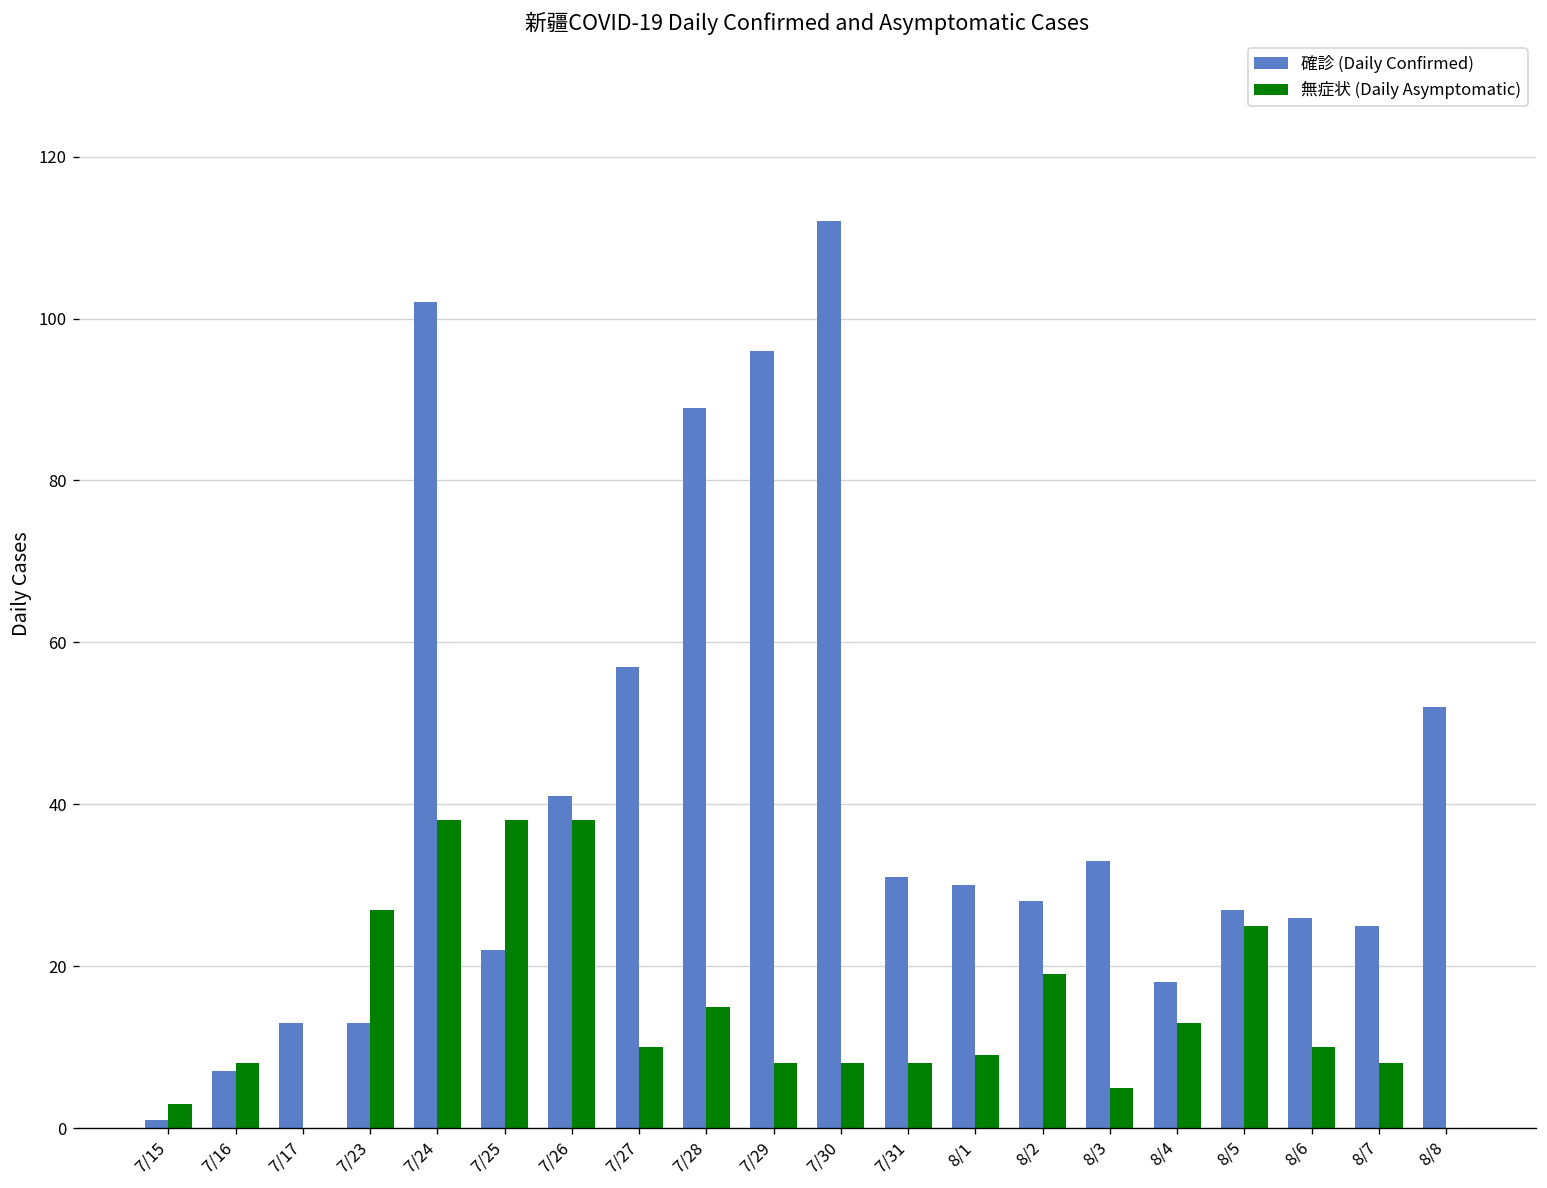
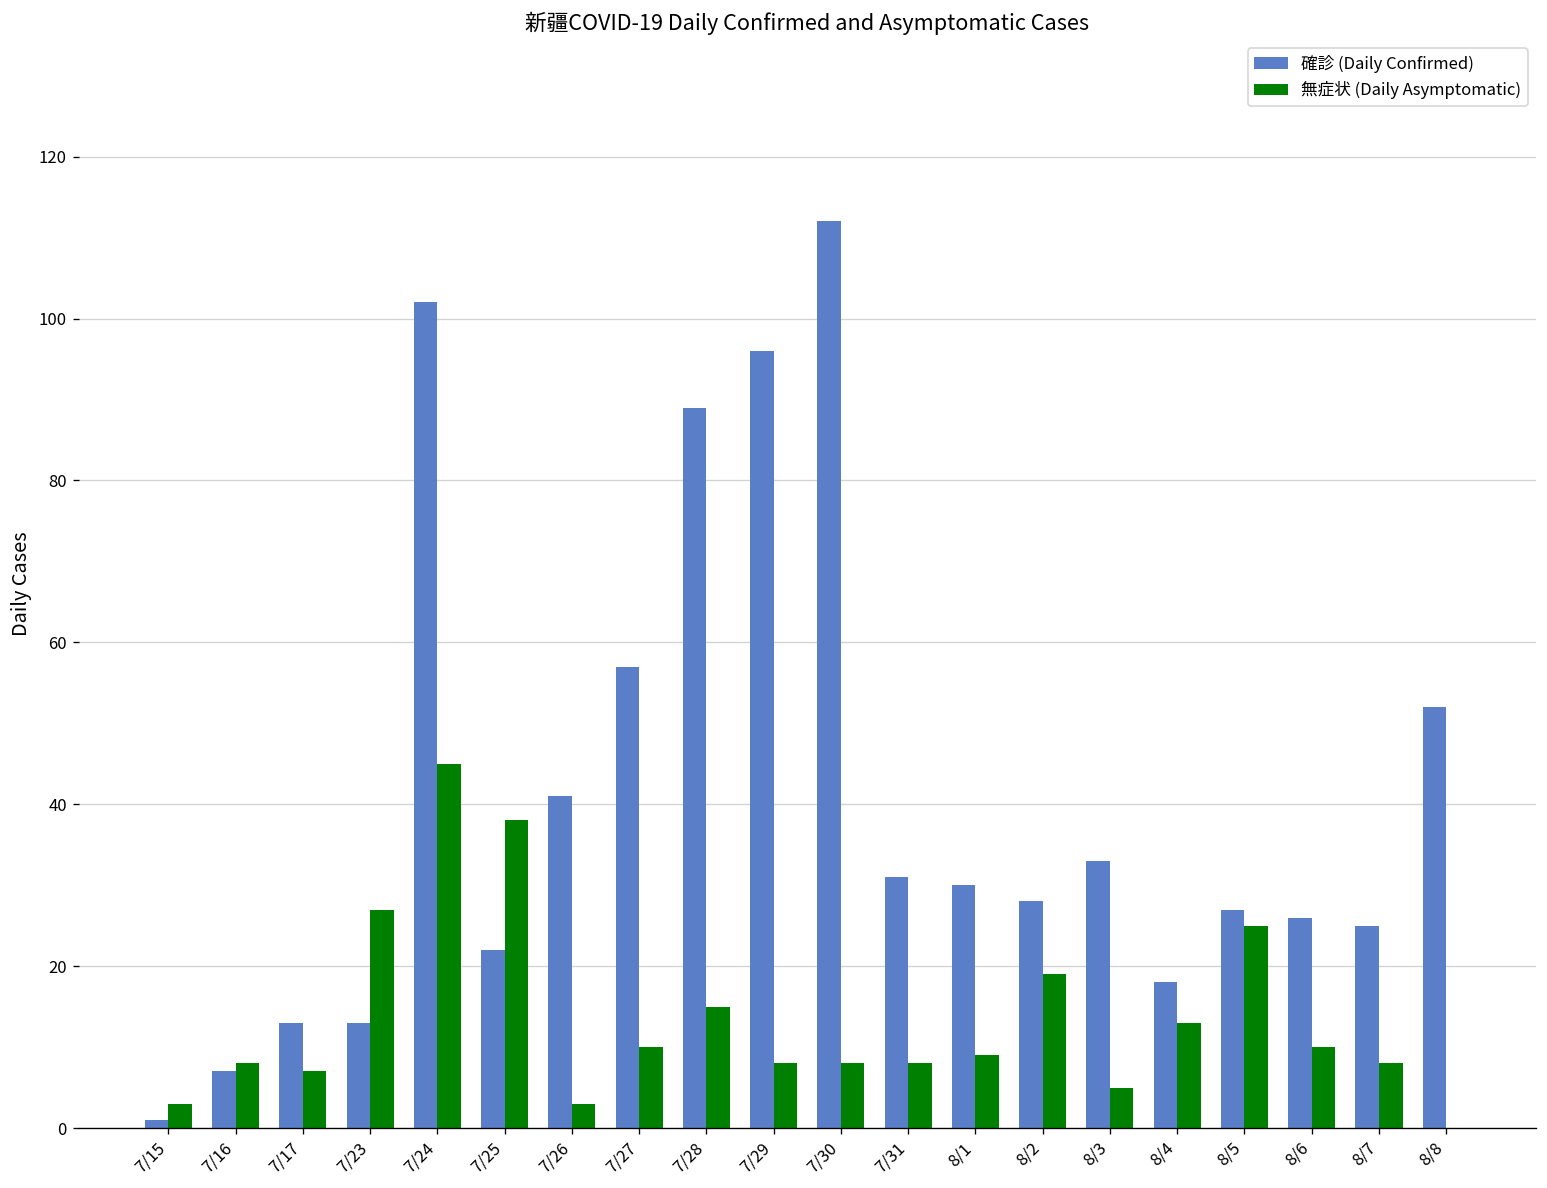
無症状 (Daily Asymptomatic), 7/17: 0 -> 7
無症状 (Daily Asymptomatic), 7/24: 38 -> 45
無症状 (Daily Asymptomatic), 7/26: 38 -> 3
